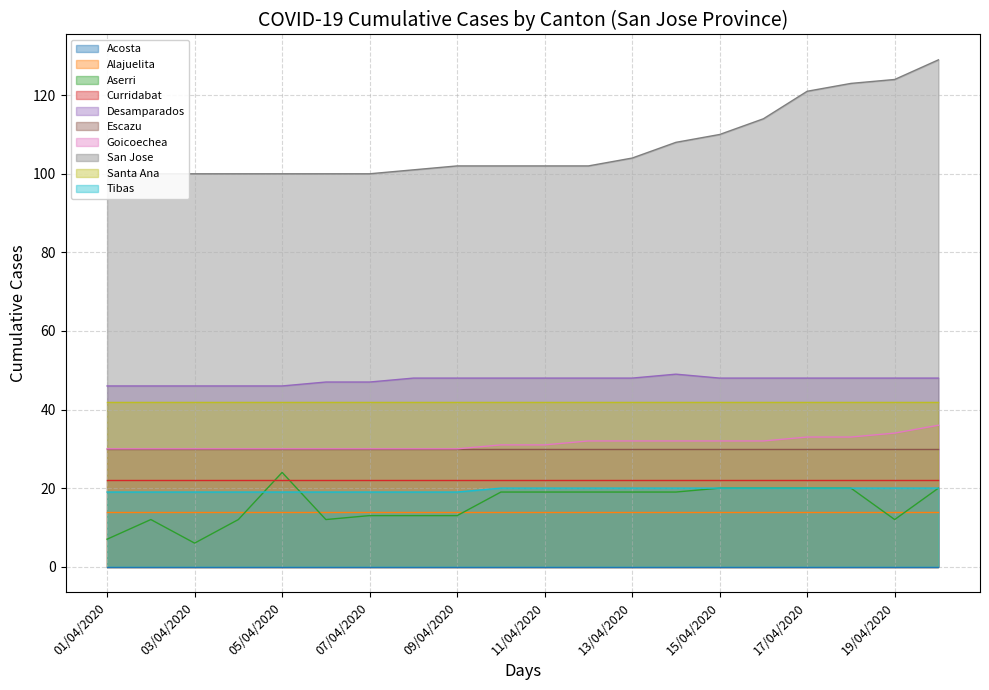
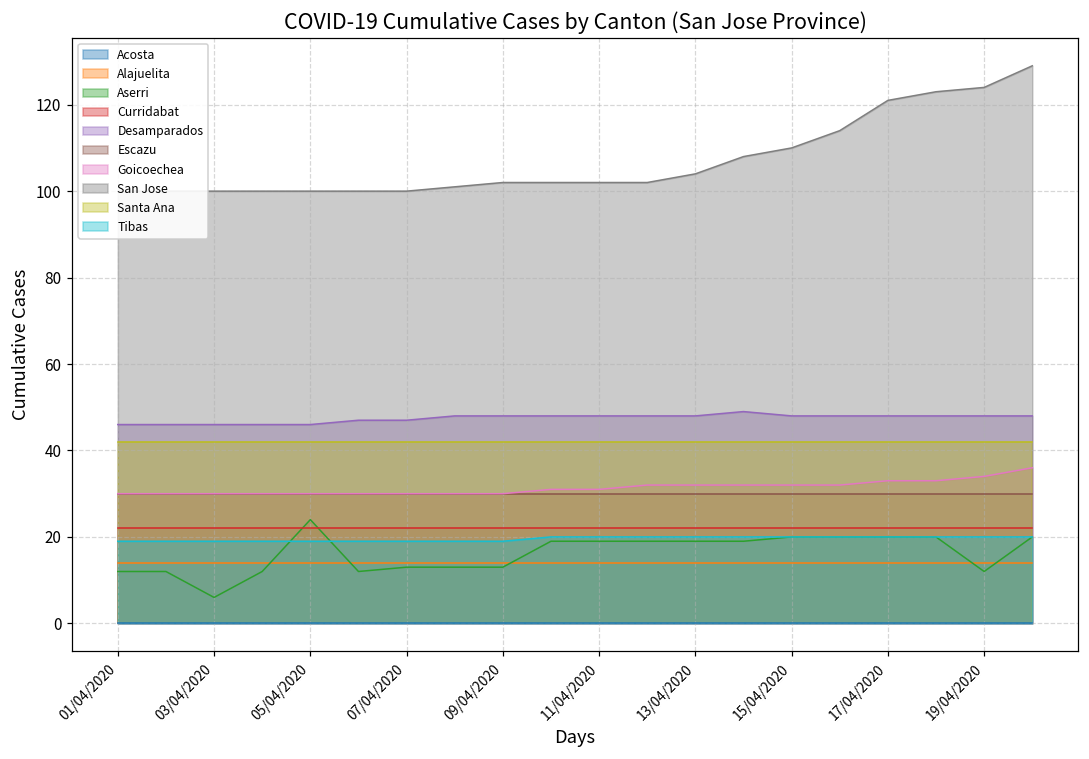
Aserri, 01/04/2020: 7 -> 12
